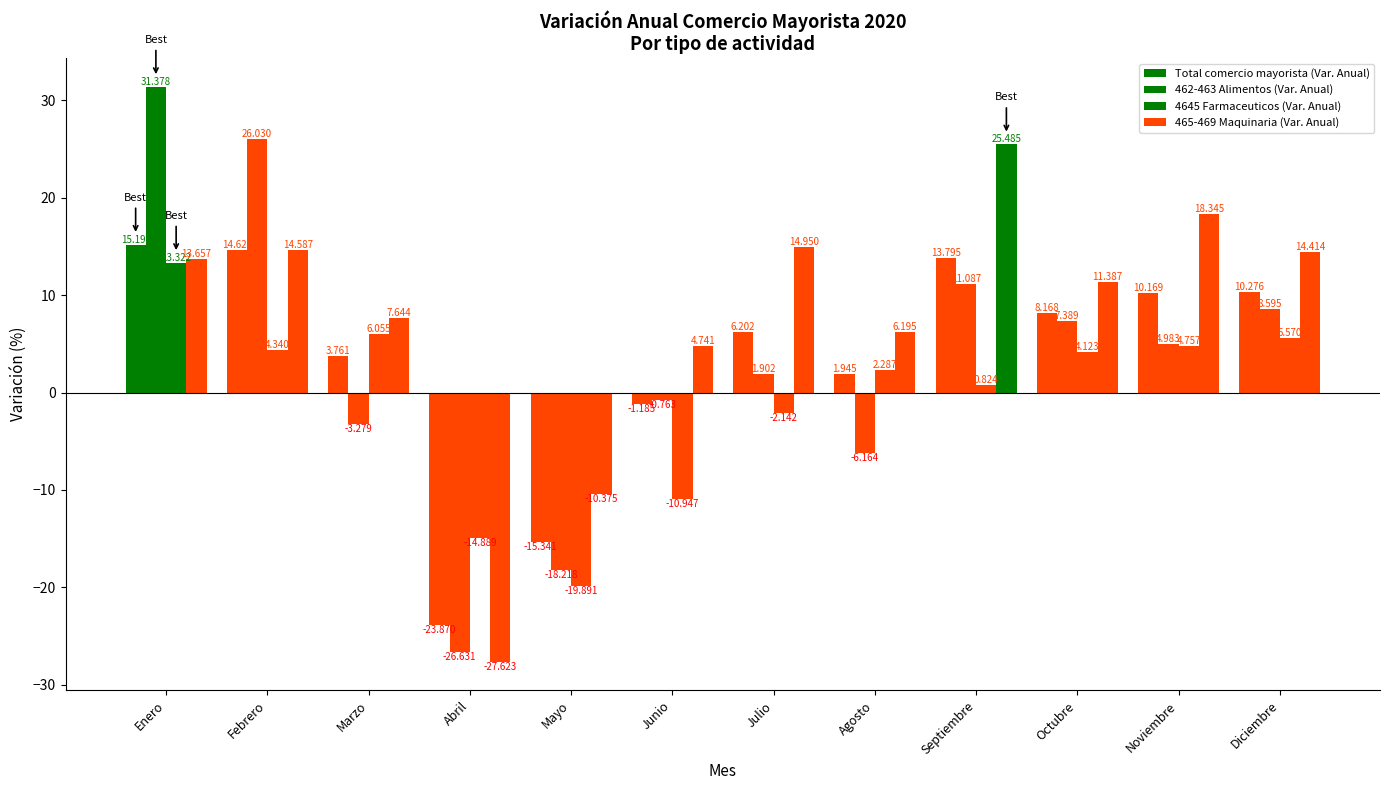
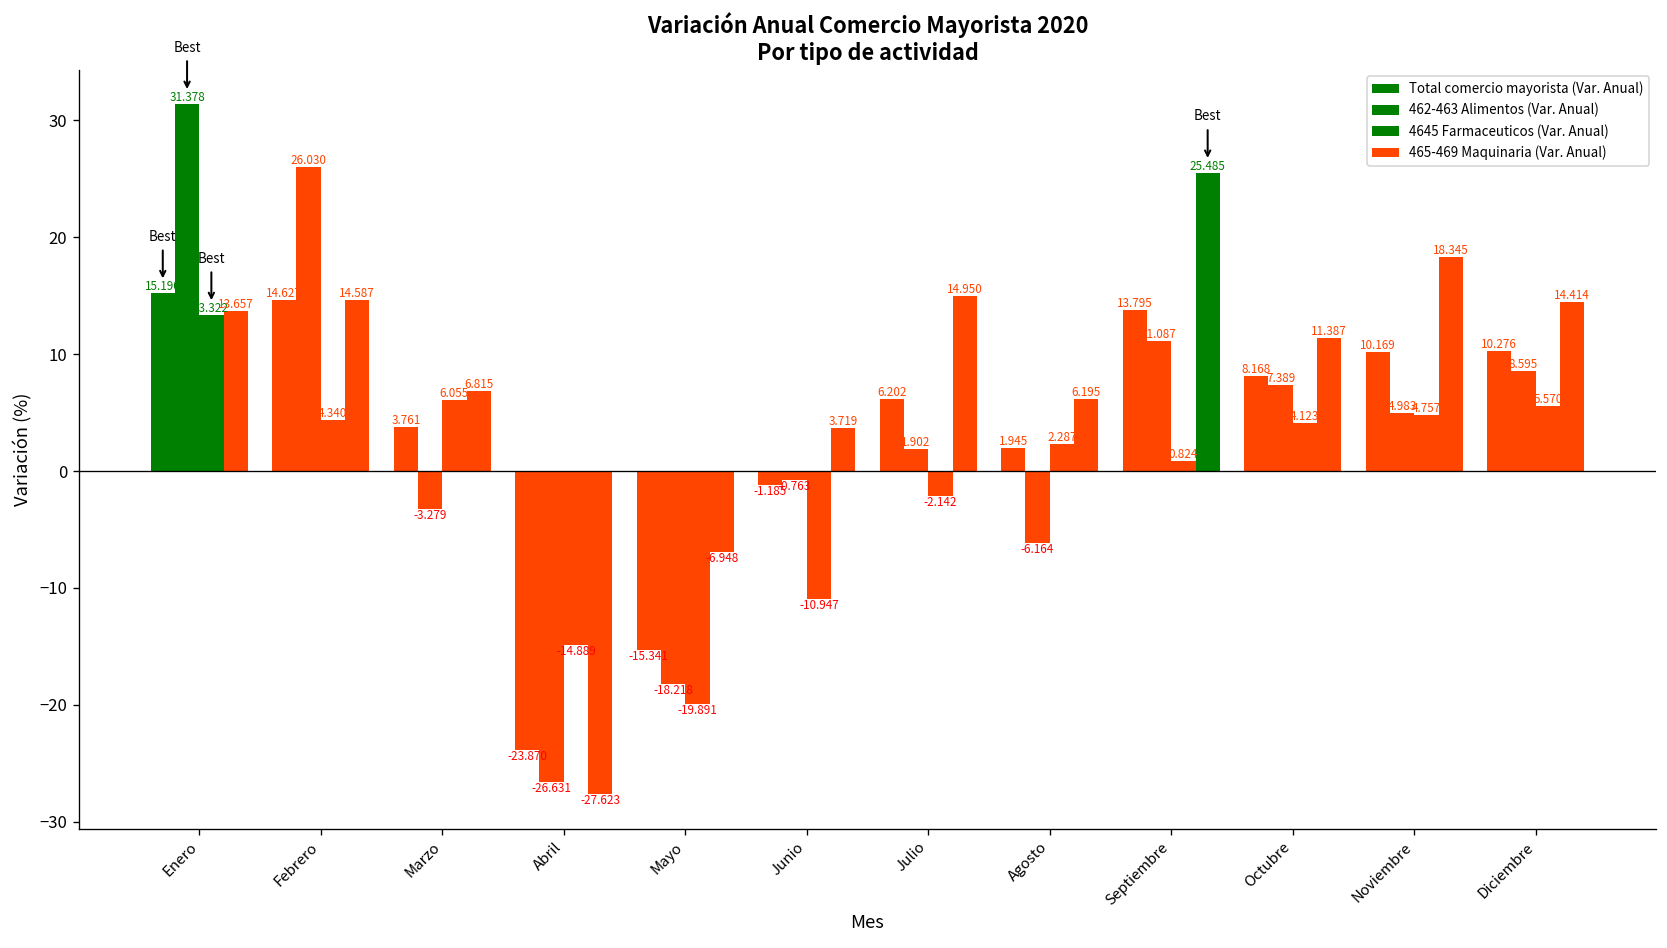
465-469 Maquinaria (Var. Anual), Marzo: 7.644 -> 6.815
465-469 Maquinaria (Var. Anual), Mayo: -10.375 -> -6.948
465-469 Maquinaria (Var. Anual), Junio: 4.741 -> 3.719
